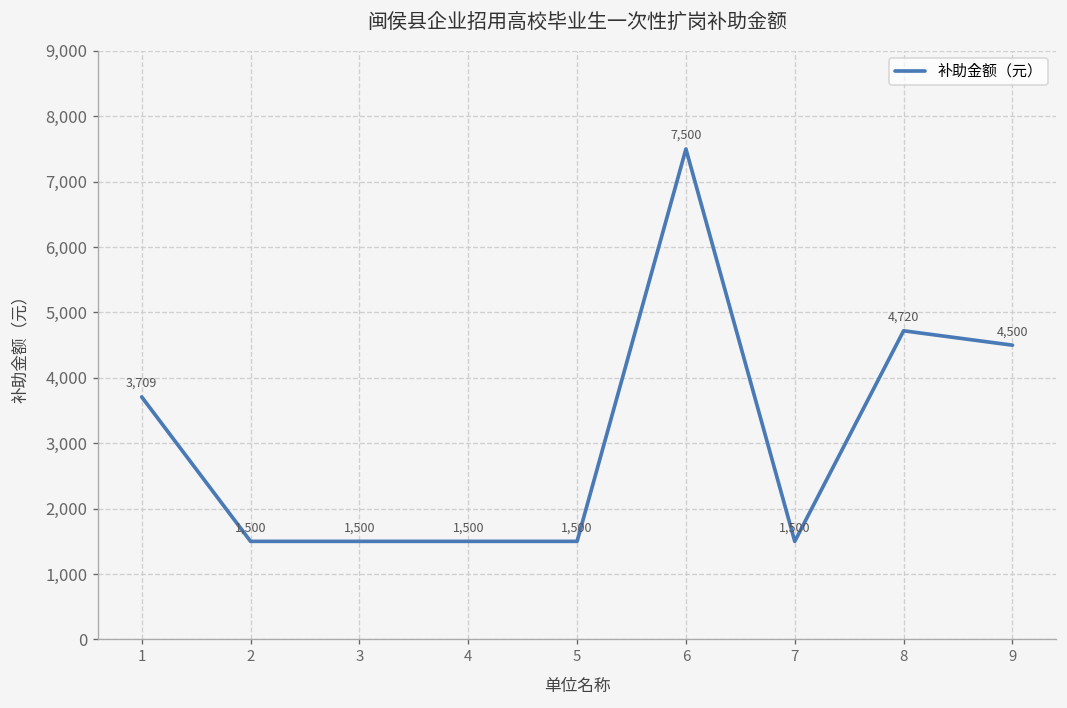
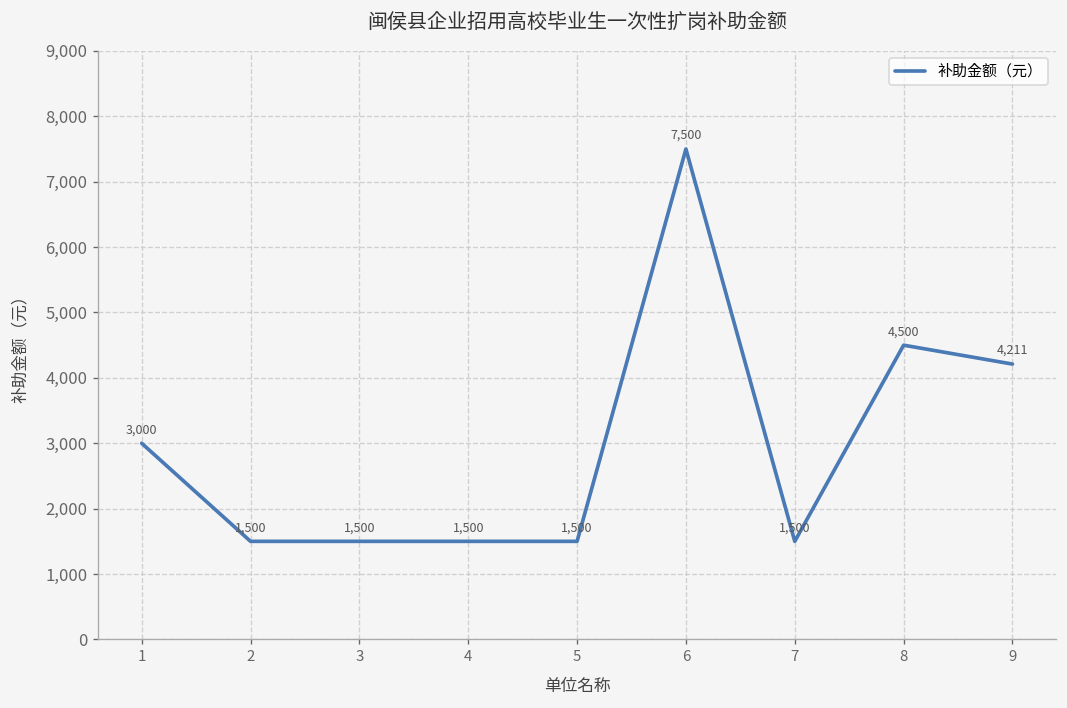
1: 3,709 -> 3,000
8: 4,720 -> 4,500
9: 4,500 -> 4,211
